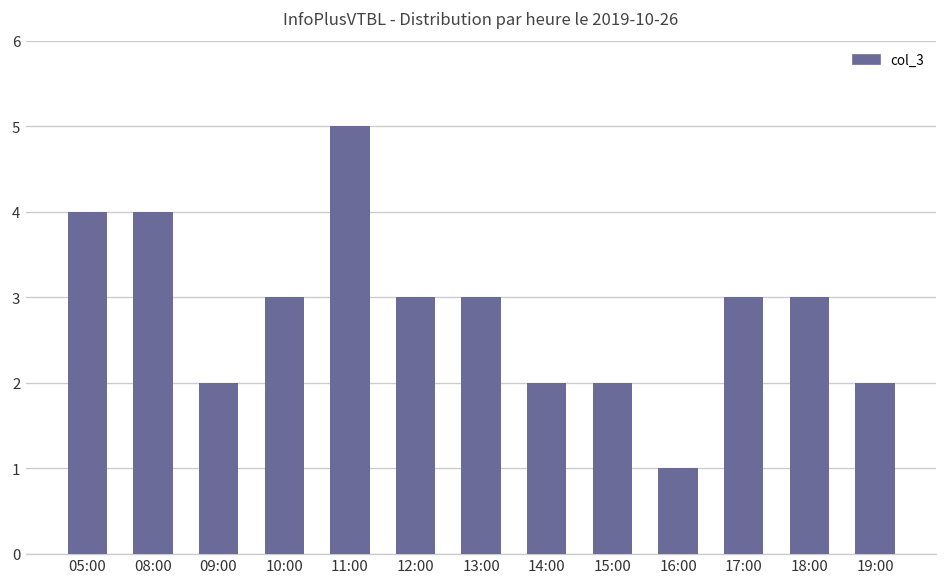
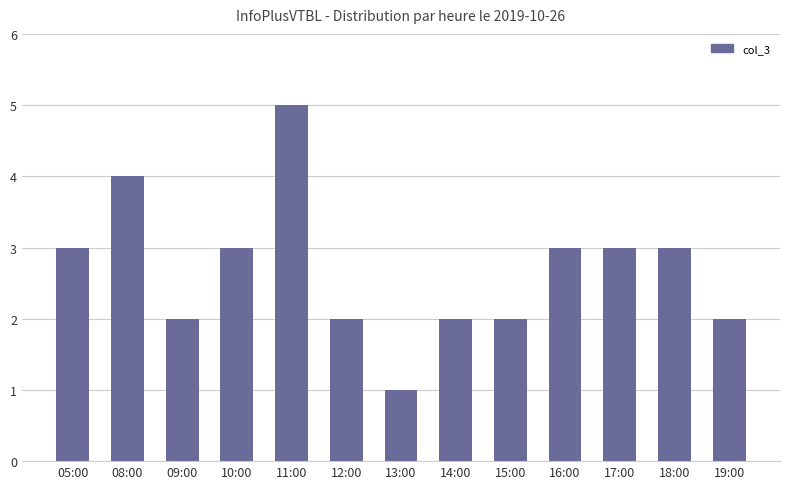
05:00: 4 -> 3
12:00: 3 -> 2
13:00: 3 -> 1
16:00: 1 -> 3
